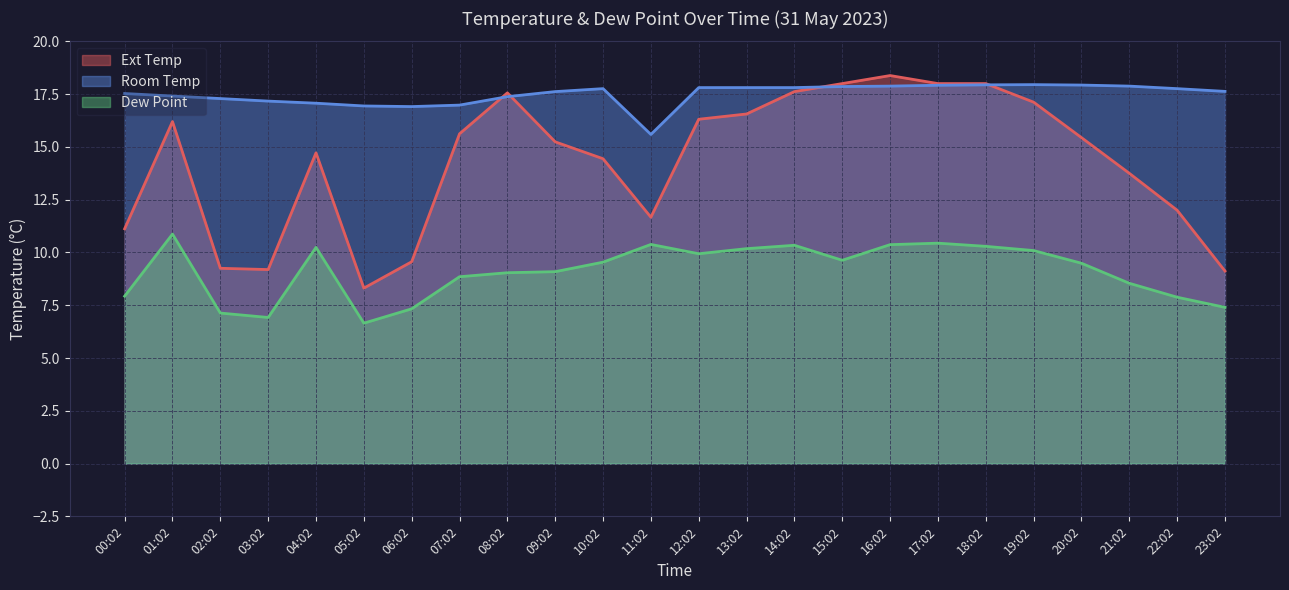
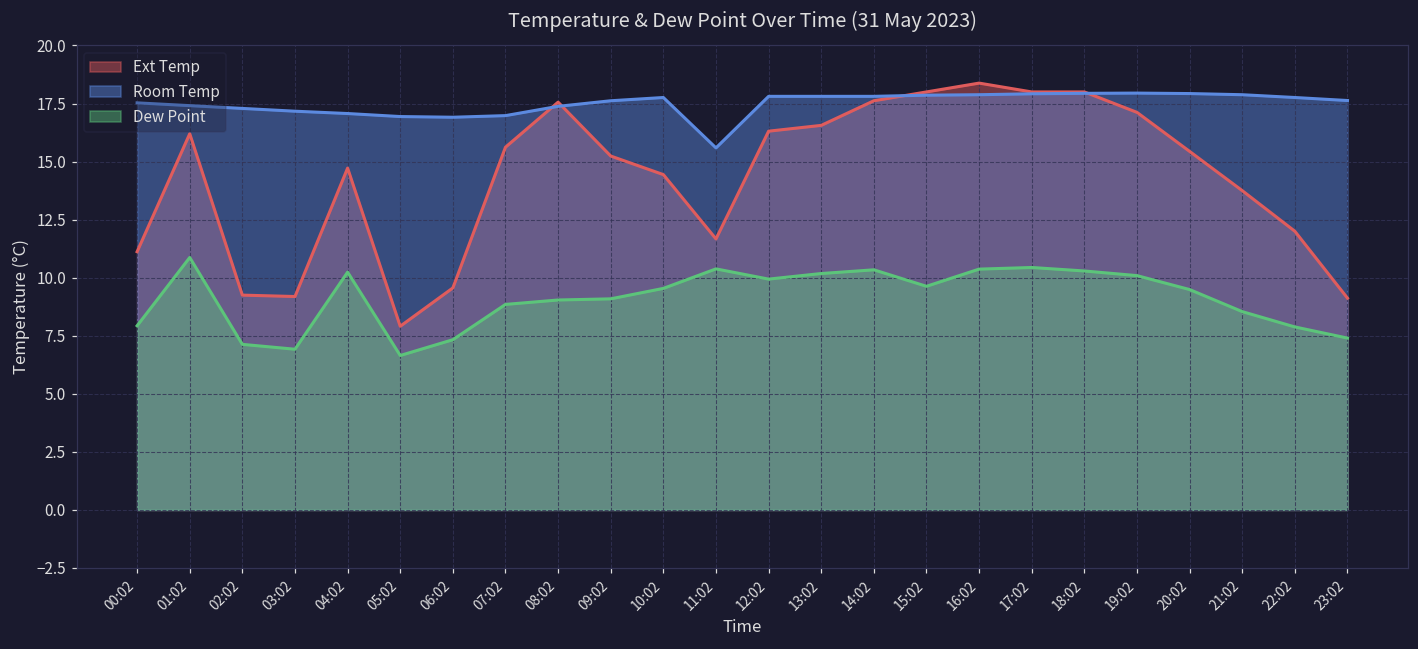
Ext Temp, 05:02: 8.3 -> 7.9
